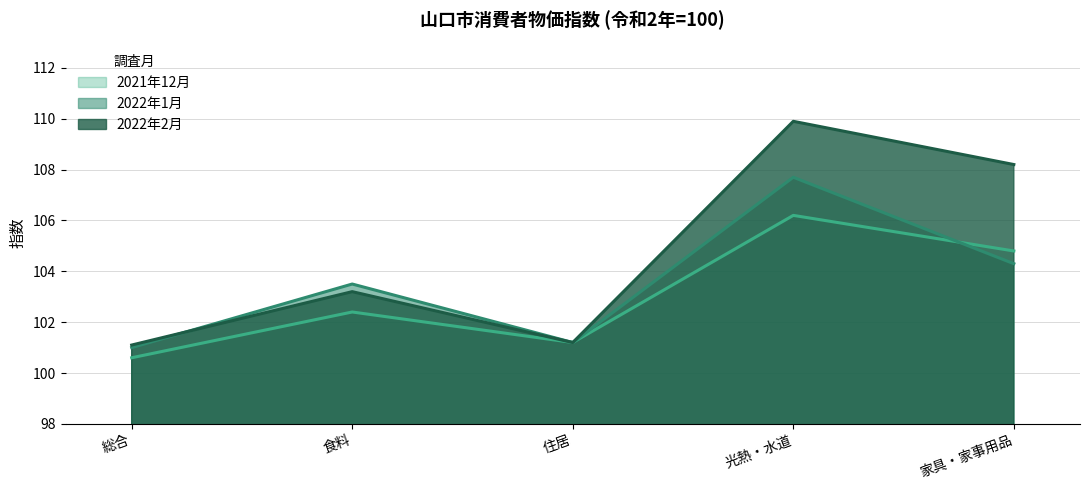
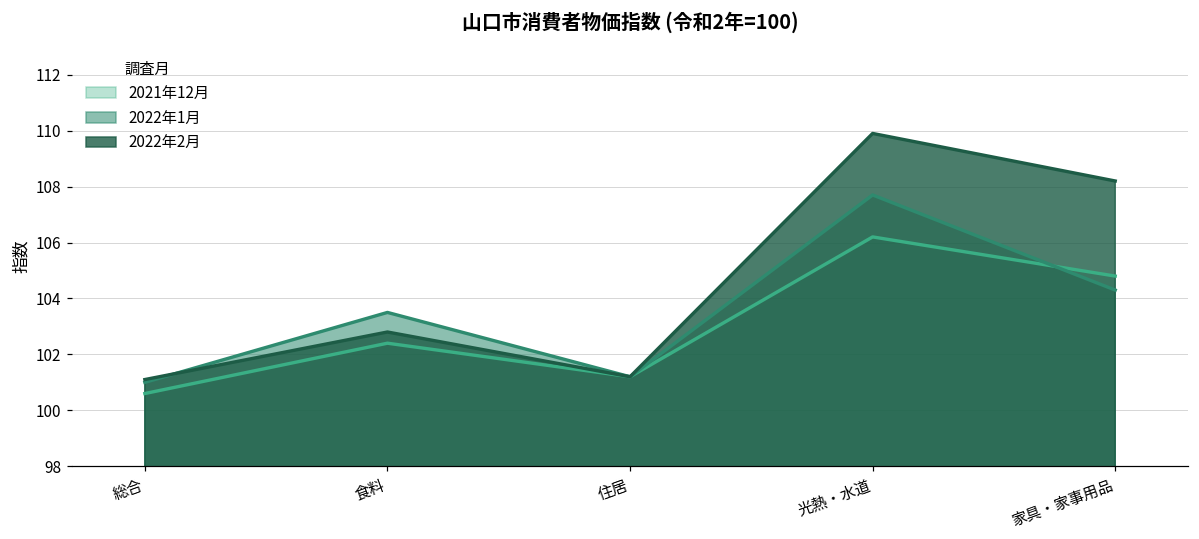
2022年2月, 食料: 103.2 -> 102.8
